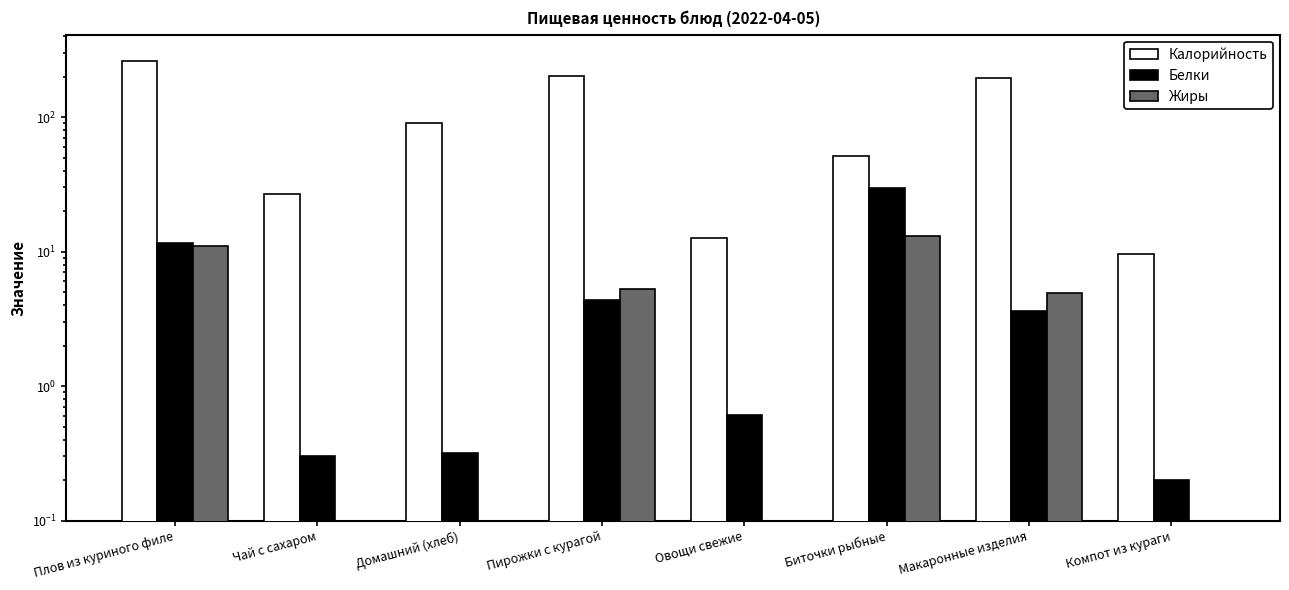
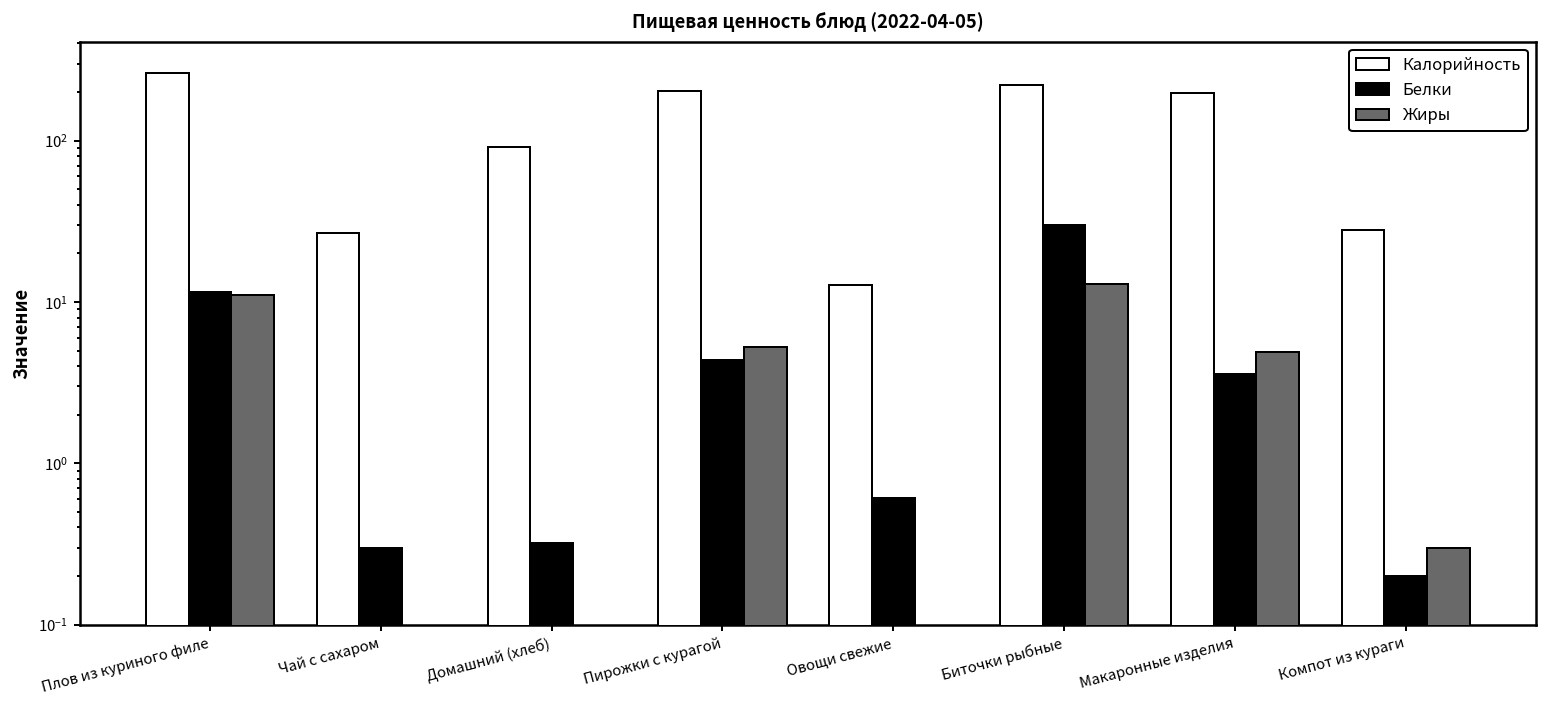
Калорийность, Биточки рыбные: 51 -> 220
Калорийность, Компот из кураги: 10 -> 28
Жиры, Компот из кураги: 0.1 -> 0.3
